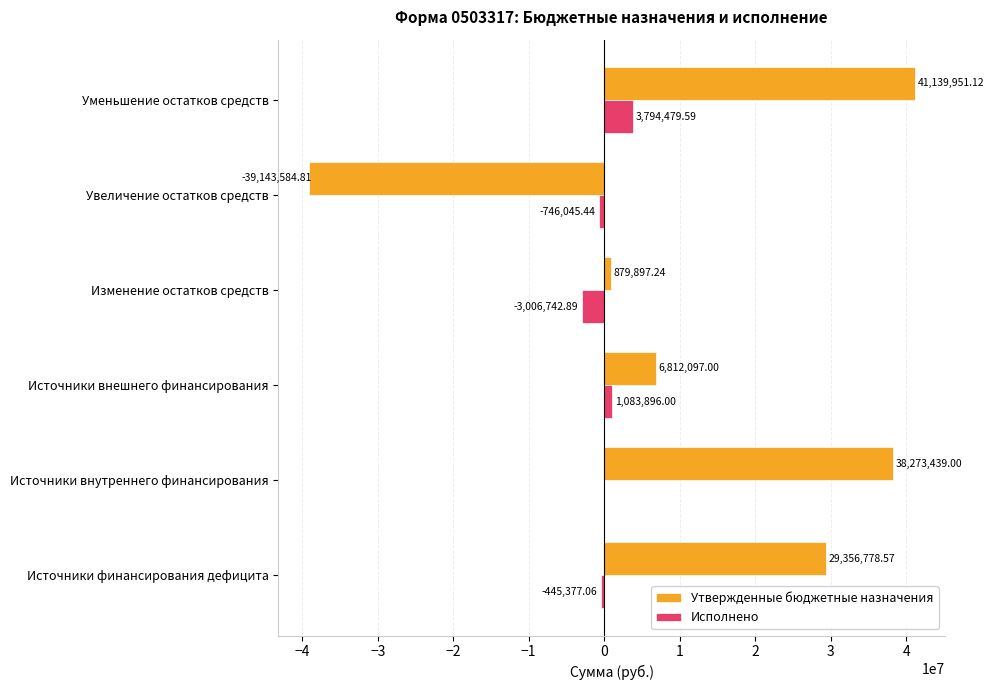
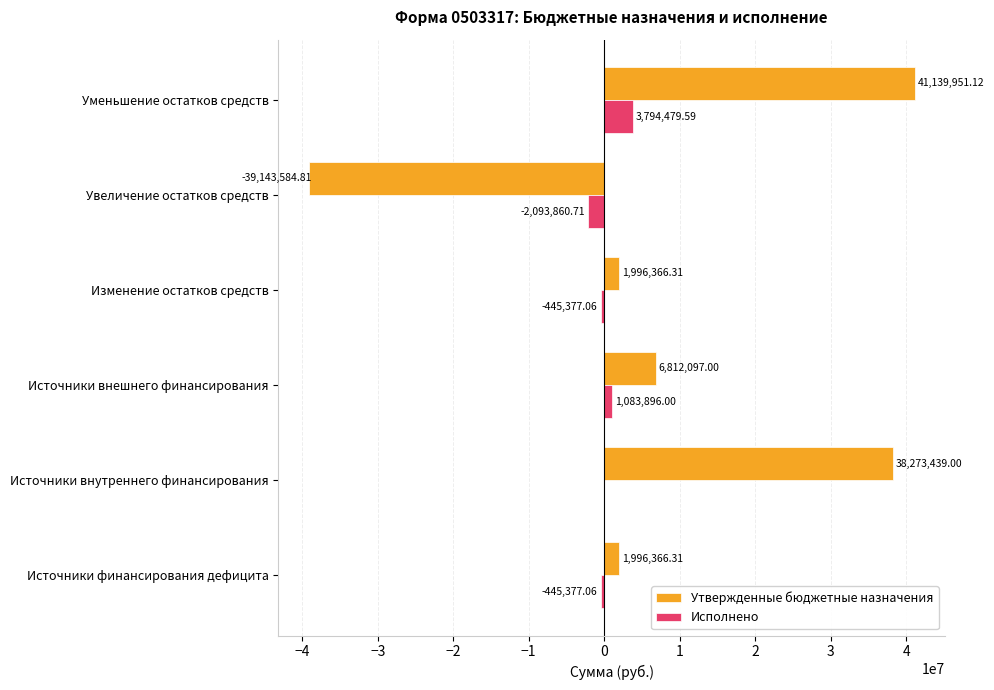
Исполнено, Увеличение остатков средств: -746,045.44 -> -2,093,860.71
Утвержденные бюджетные назначения, Изменение остатков средств: 879,897.24 -> 1,996,366.31
Исполнено, Изменение остатков средств: -3,006,742.89 -> -445,377.06
Утвержденные бюджетные назначения, Источники финансирования дефицита: 29,356,778.57 -> 1,996,366.31
